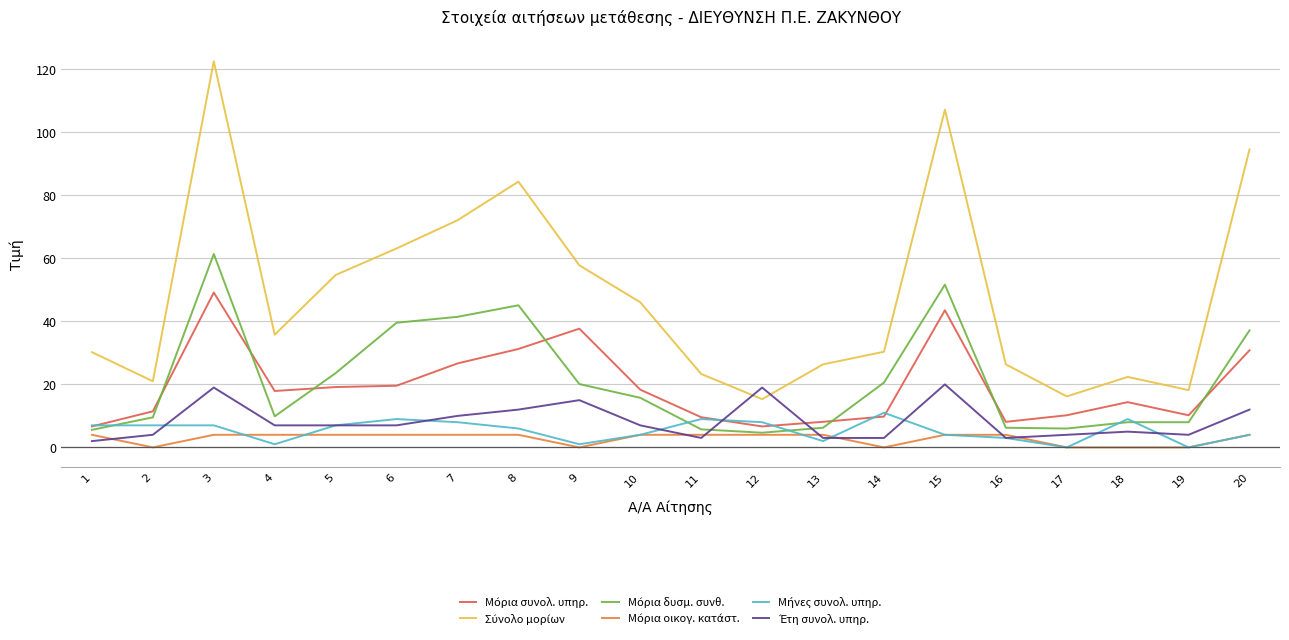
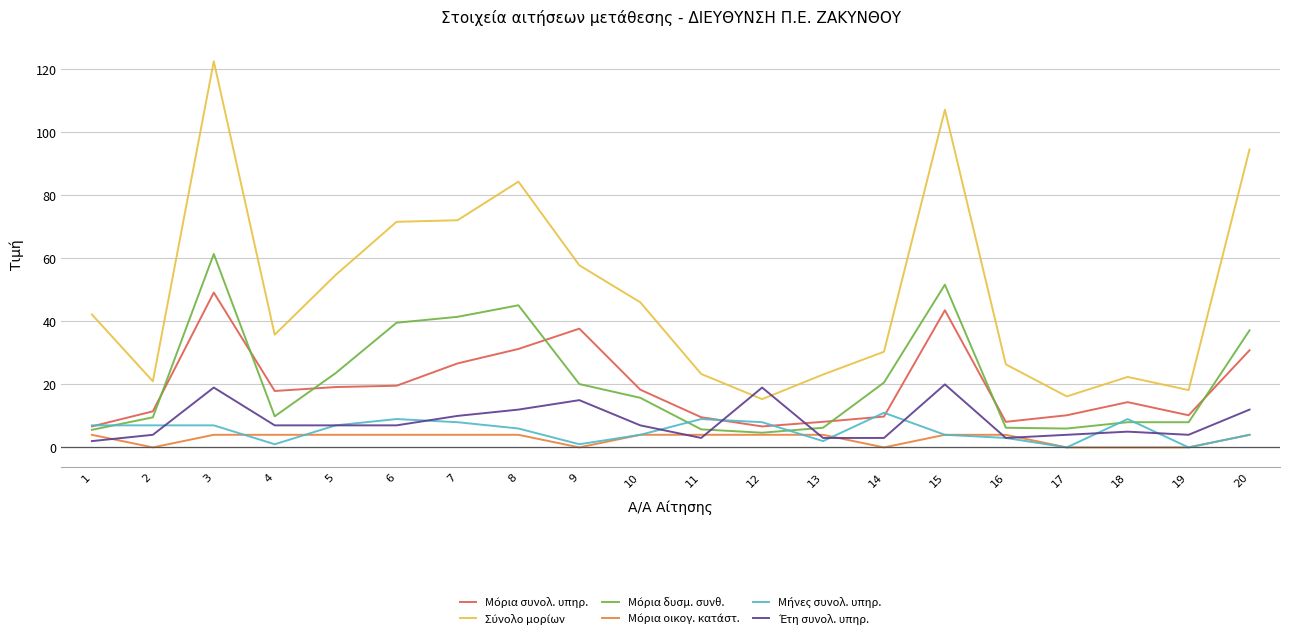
Σύνολο μορίων, 1: 30 -> 42
Σύνολο μορίων, 6: 63 -> 72
Σύνολο μορίων, 13: 26 -> 23
